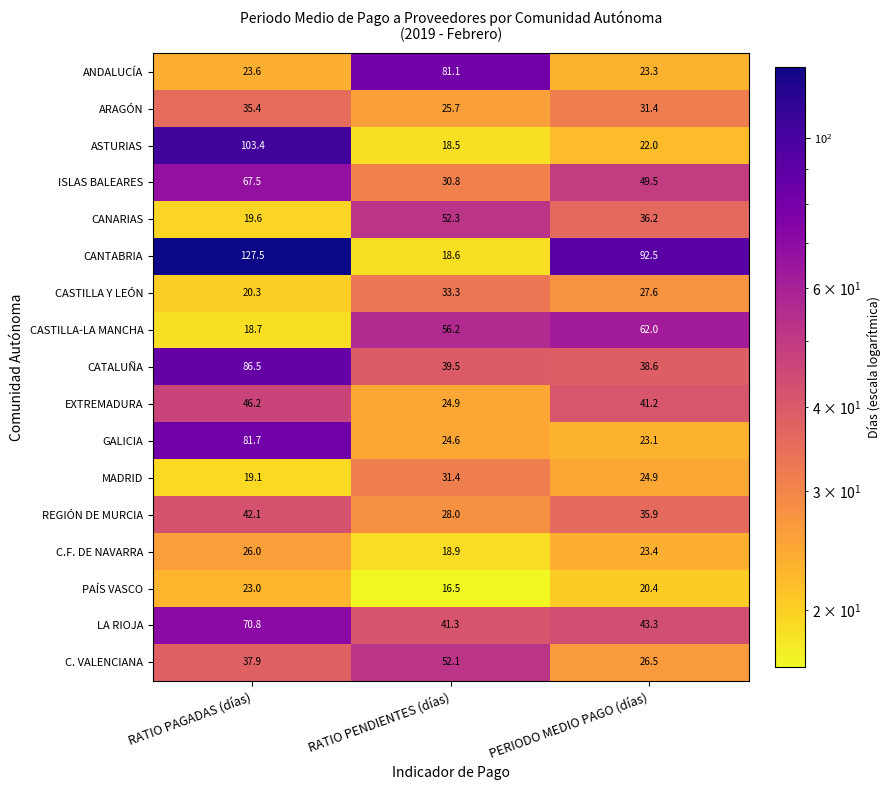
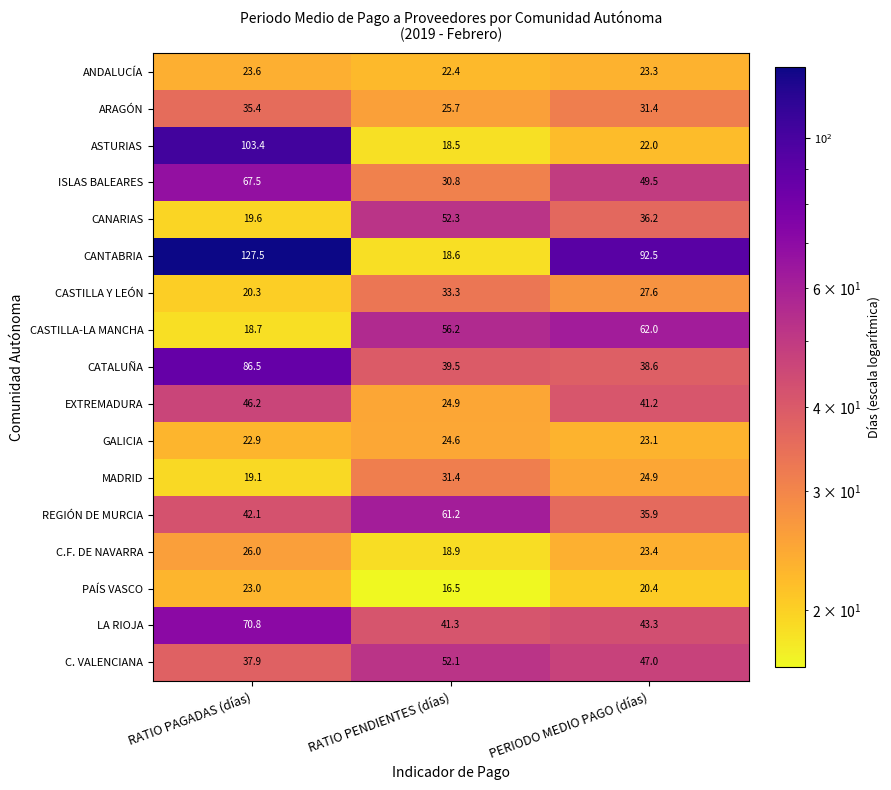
ANDALUCÍA, RATIO PENDIENTES (días): 81.1 -> 22.4
GALICIA, RATIO PAGADAS (días): 81.7 -> 22.9
REGIÓN DE MURCIA, RATIO PENDIENTES (días): 28.0 -> 61.2
C. VALENCIANA, PERIODO MEDIO PAGO (días): 26.5 -> 47.0
